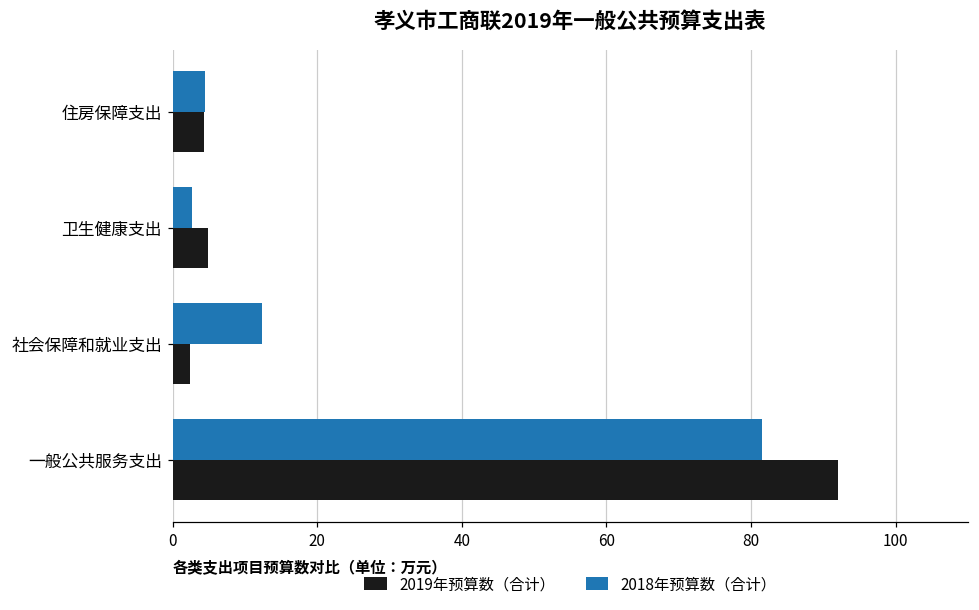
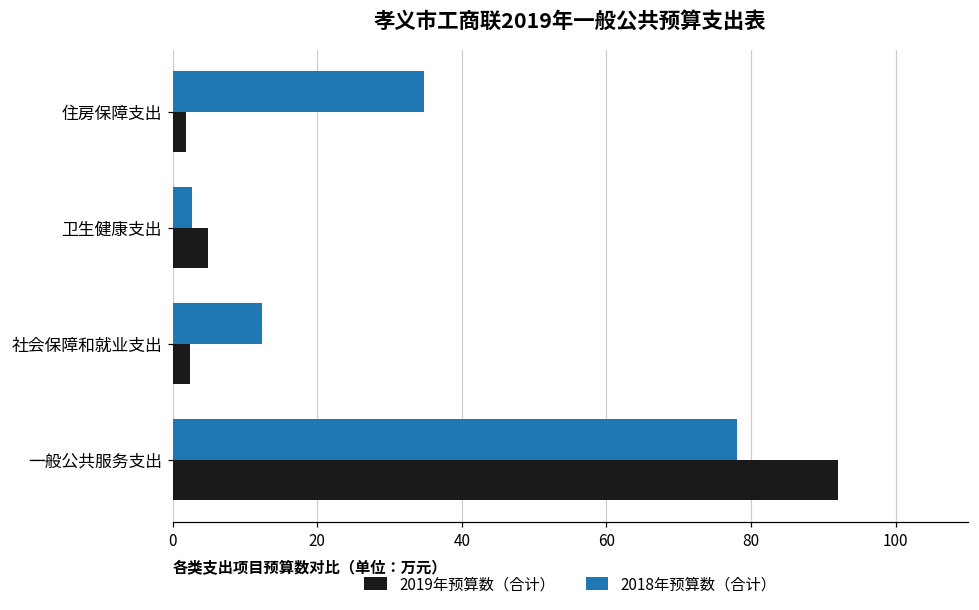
2018年预算数（合计）, 住房保障支出: 4 -> 35
2019年预算数（合计）, 住房保障支出: 4 -> 2
2018年预算数（合计）, 一般公共服务支出: 82 -> 78
